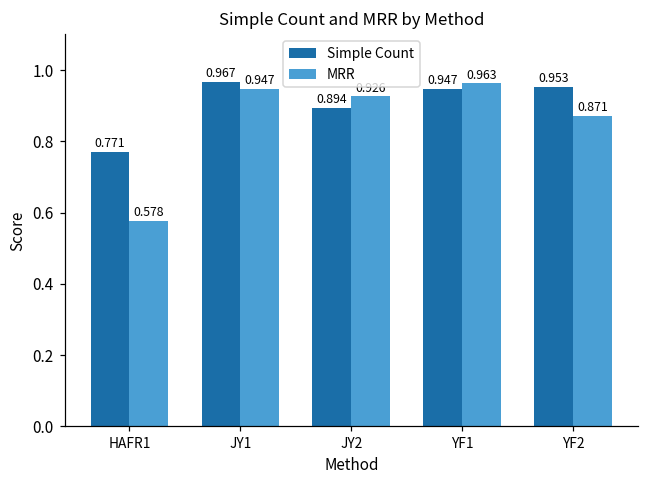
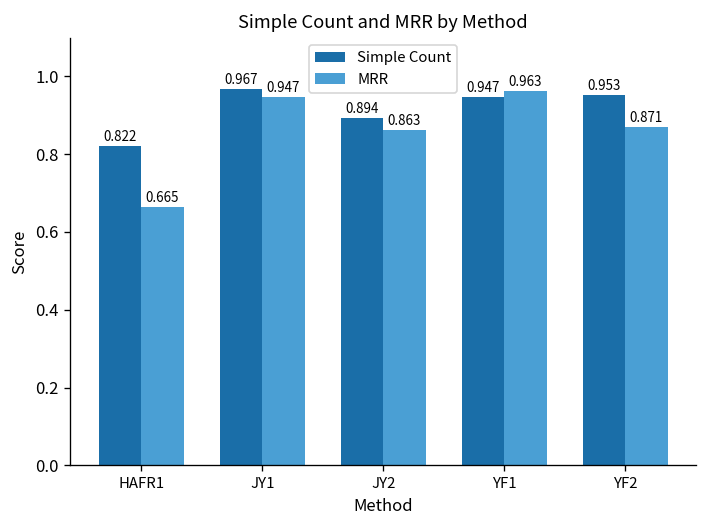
Simple Count, HAFR1: 0.771 -> 0.822
MRR, HAFR1: 0.578 -> 0.665
MRR, JY2: 0.93 -> 0.86
